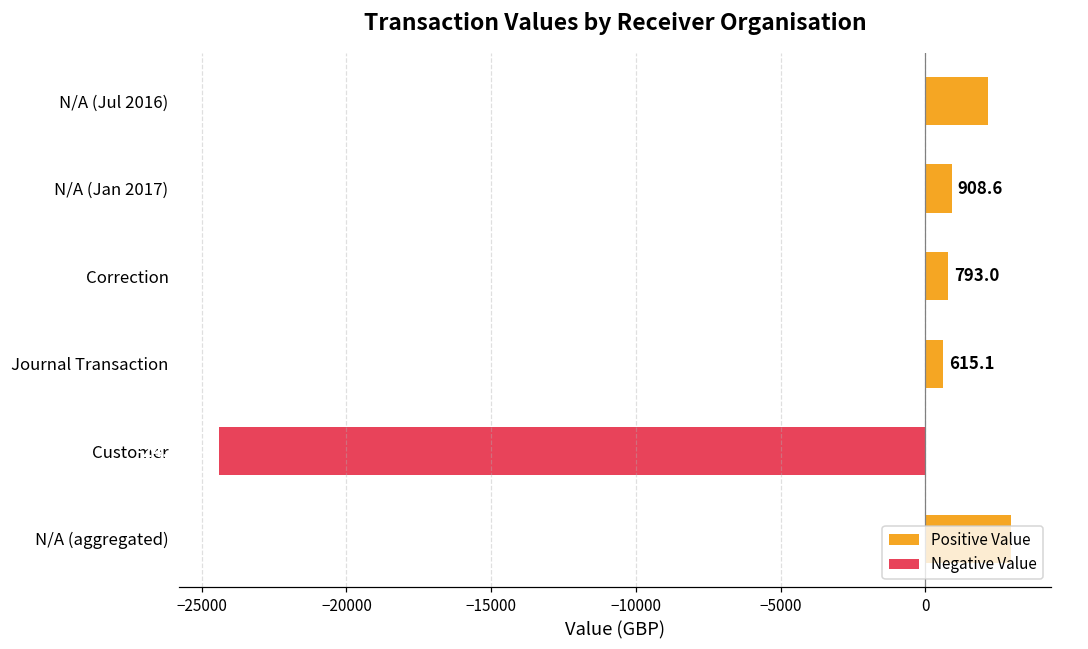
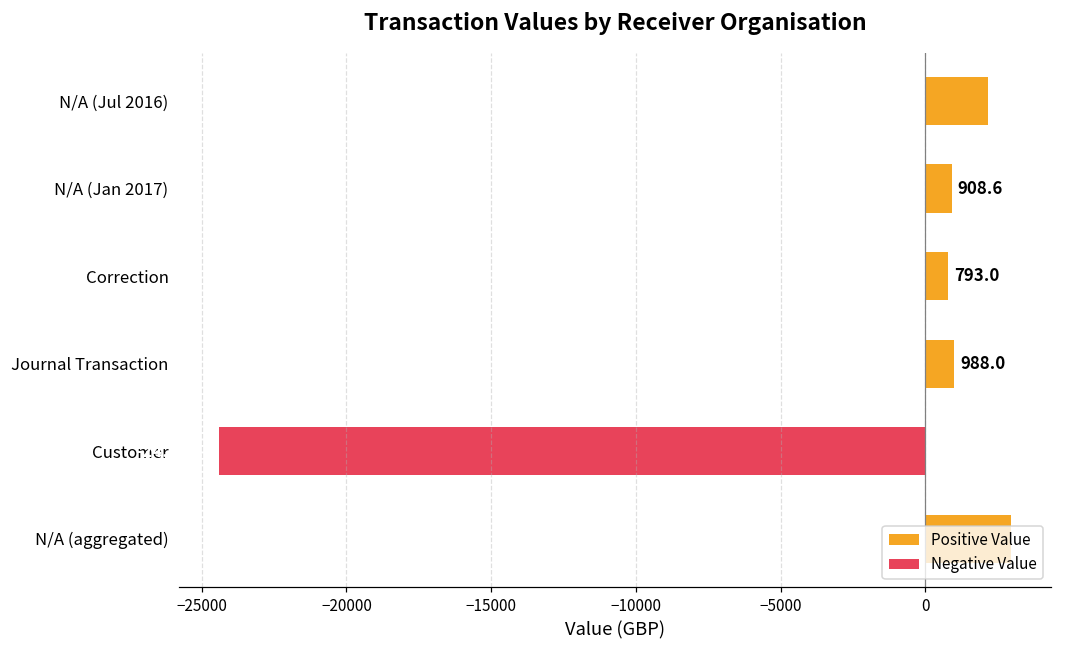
Journal Transaction: 615.1 -> 988.0
